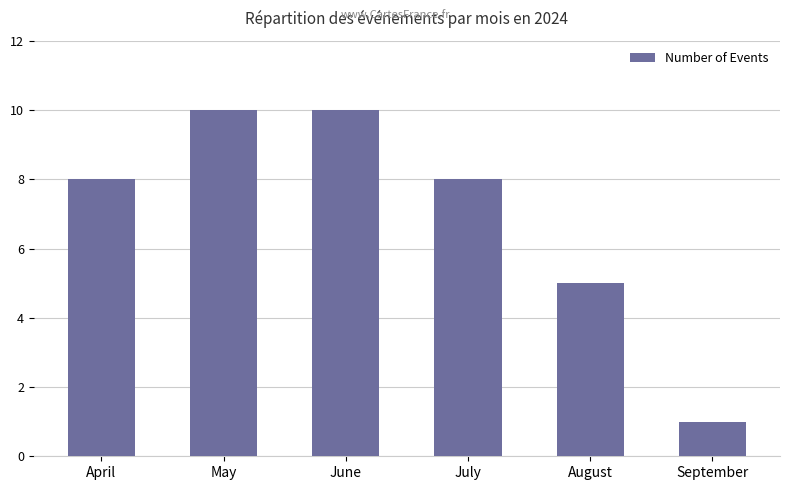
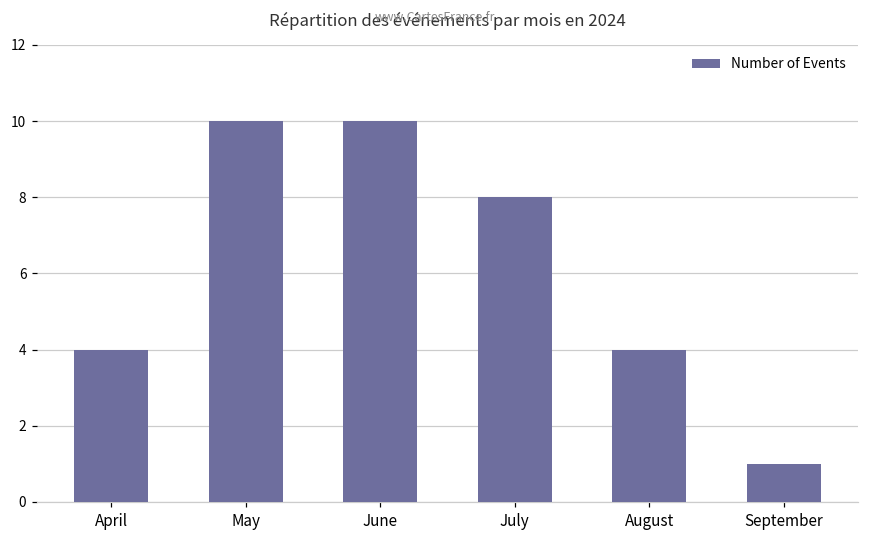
April: 8 -> 4
August: 5 -> 4
